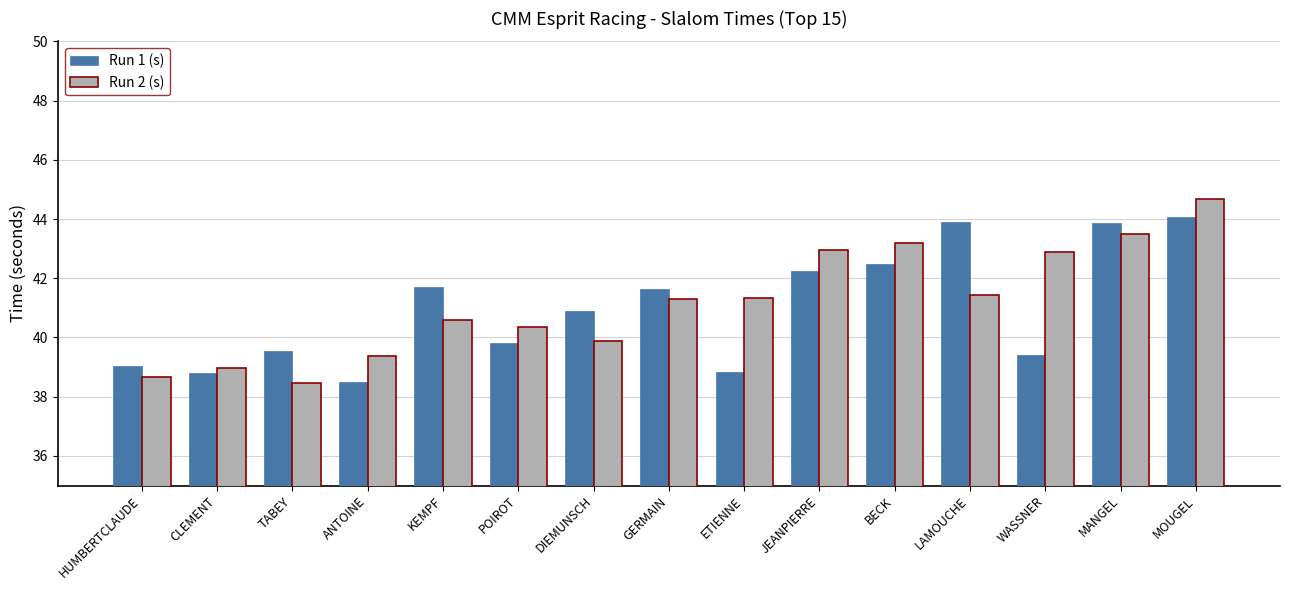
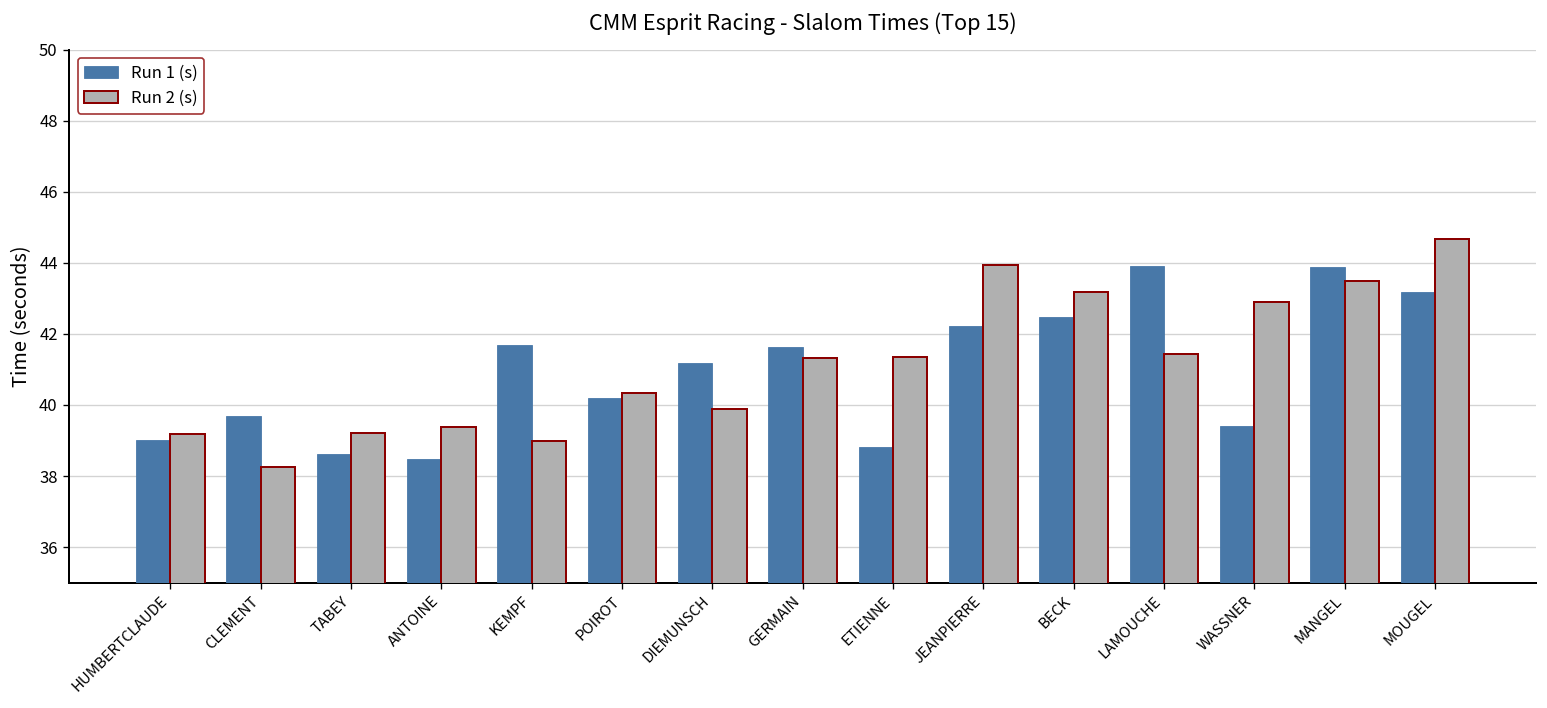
Run 2 (s), HUMBERTCLAUDE: 38.7 -> 39.2
Run 1 (s), CLEMENT: 38.8 -> 39.7
Run 2 (s), CLEMENT: 39.0 -> 38.3
Run 1 (s), TABEY: 39.5 -> 38.6
Run 2 (s), TABEY: 38.5 -> 39.2
Run 2 (s), KEMPF: 40.6 -> 39.0
Run 1 (s), POIROT: 39.8 -> 40.2
Run 1 (s), DIEMUNSCH: 40.9 -> 41.2
Run 2 (s), JEANPIERRE: 43.0 -> 43.9
Run 1 (s), MOUGEL: 44.1 -> 43.2
